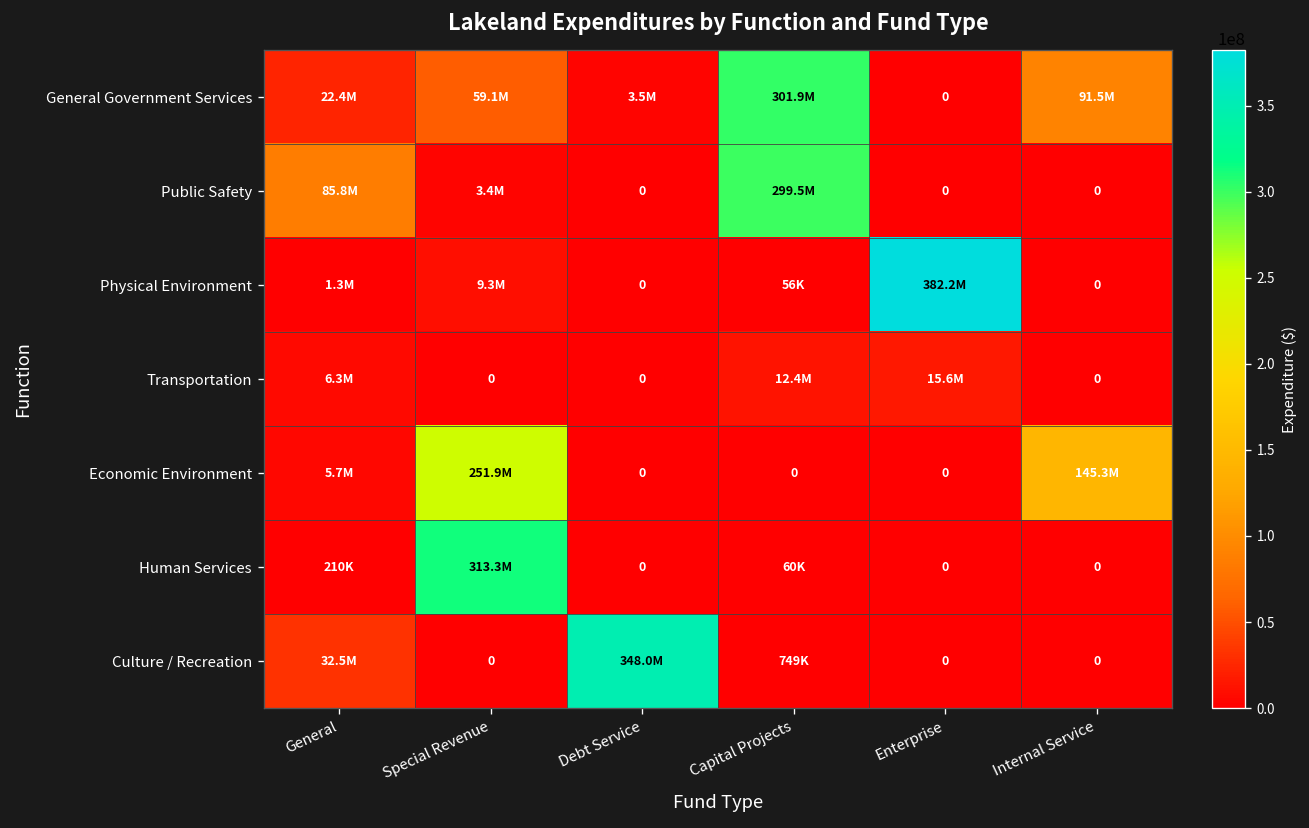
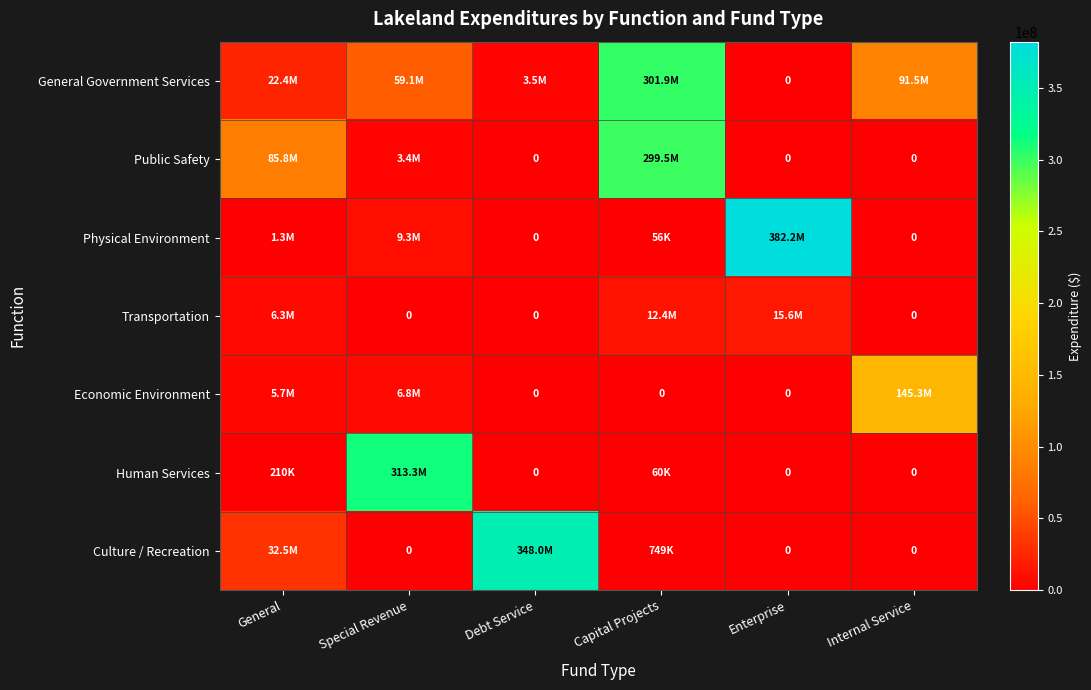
Economic Environment, Special Revenue: 251.9M -> 6.8M
